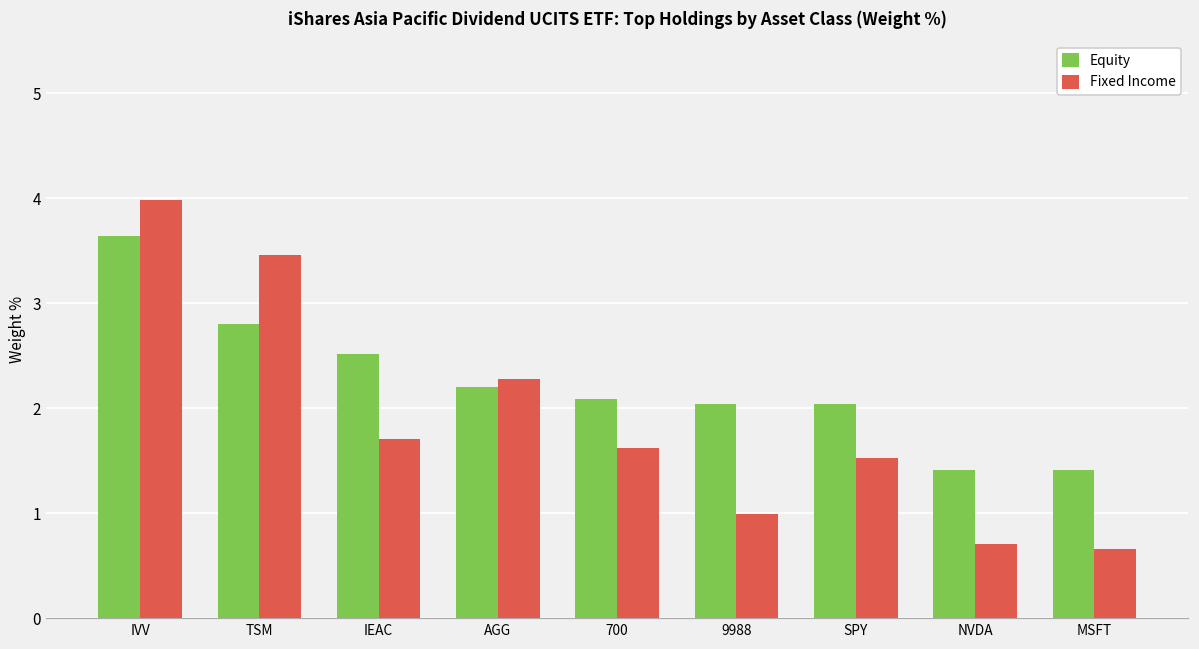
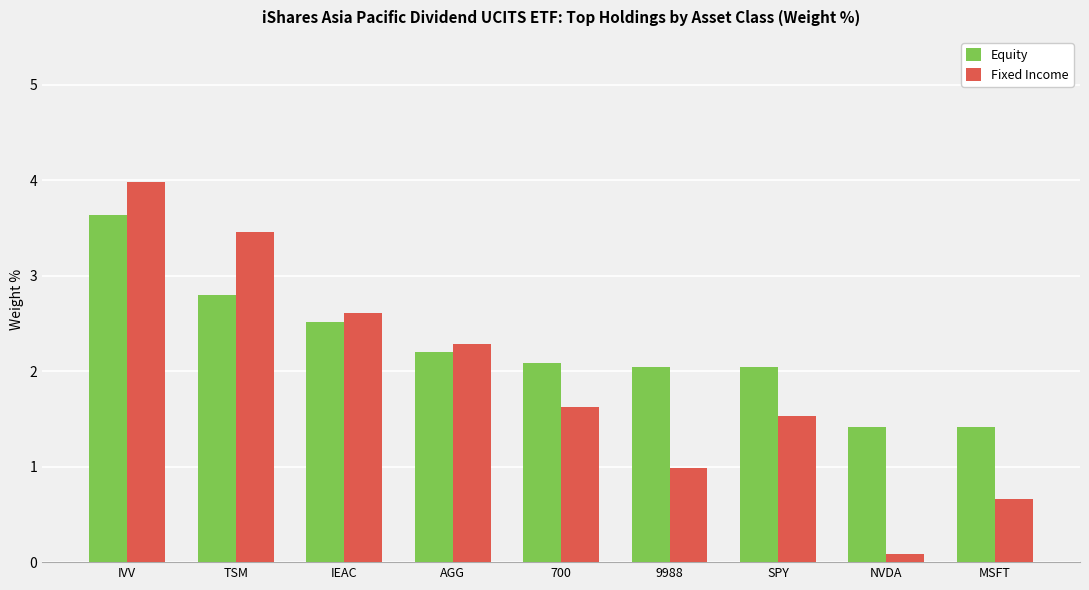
Fixed Income, IEAC: 1.7 -> 2.6
Fixed Income, NVDA: 0.7 -> 0.1
